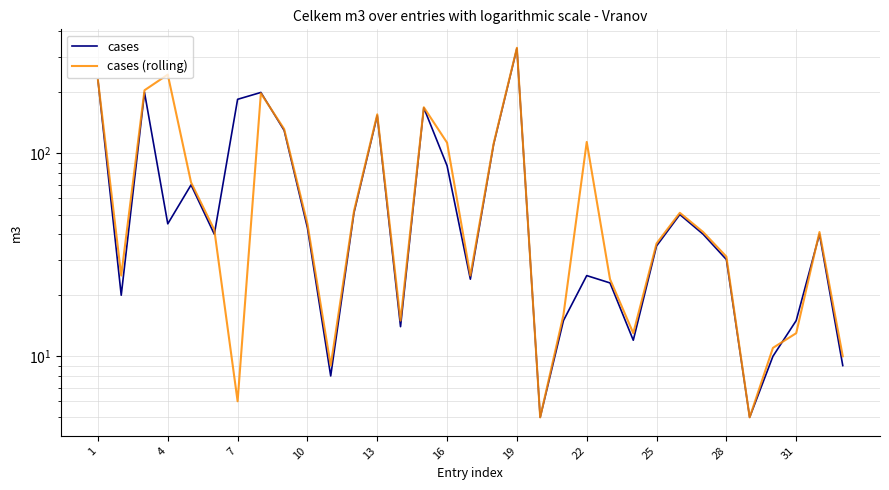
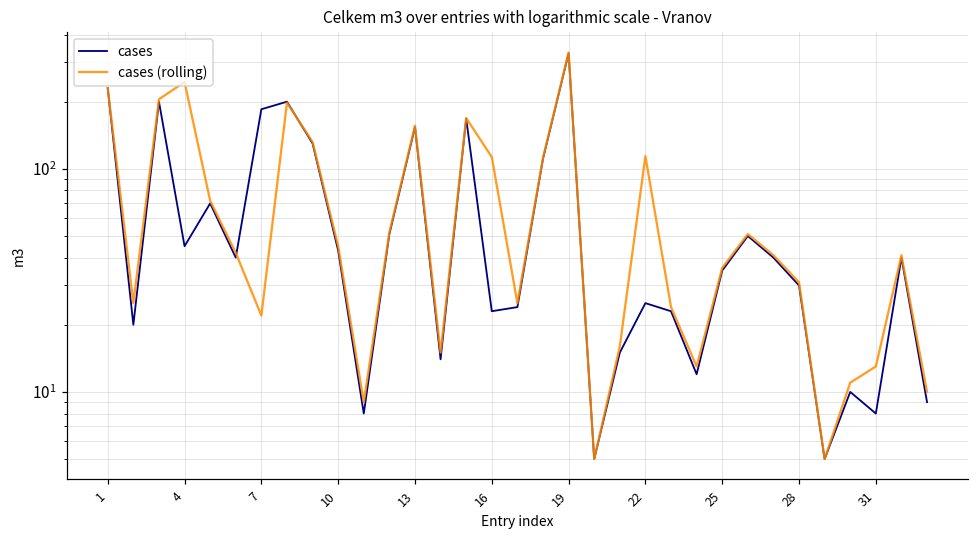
cases (rolling), 7: 6 -> 22
cases, 16: 87 -> 23
cases, 31: 15 -> 8
